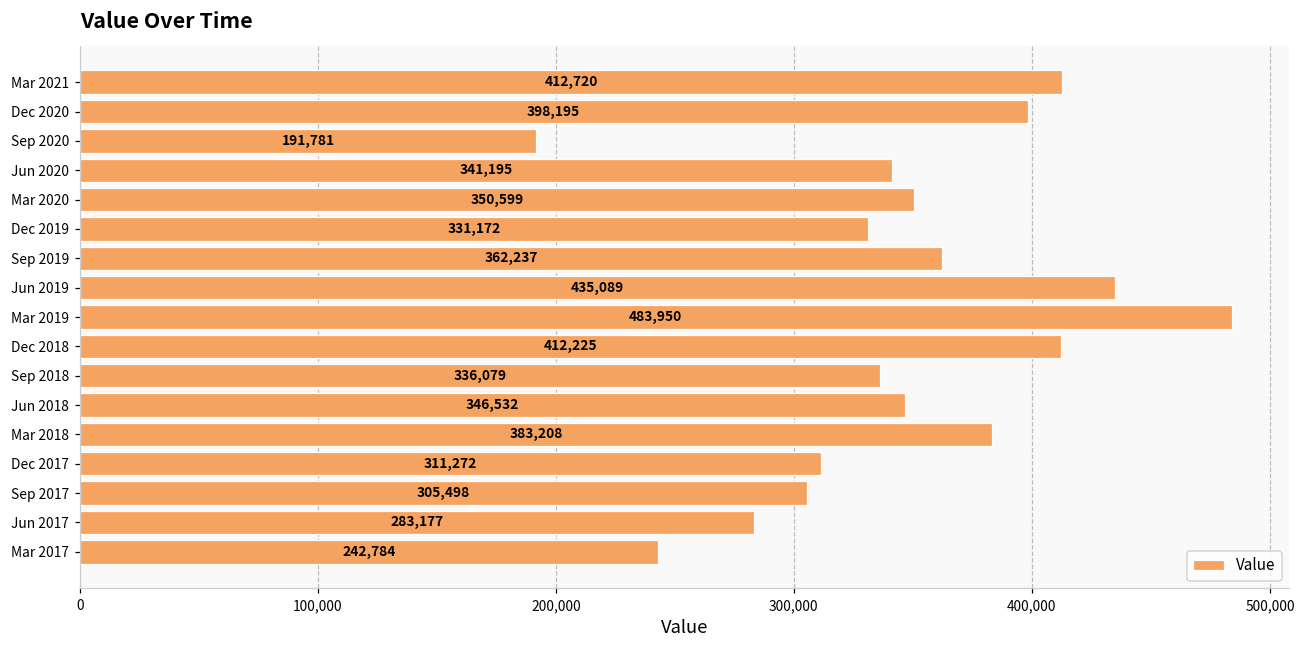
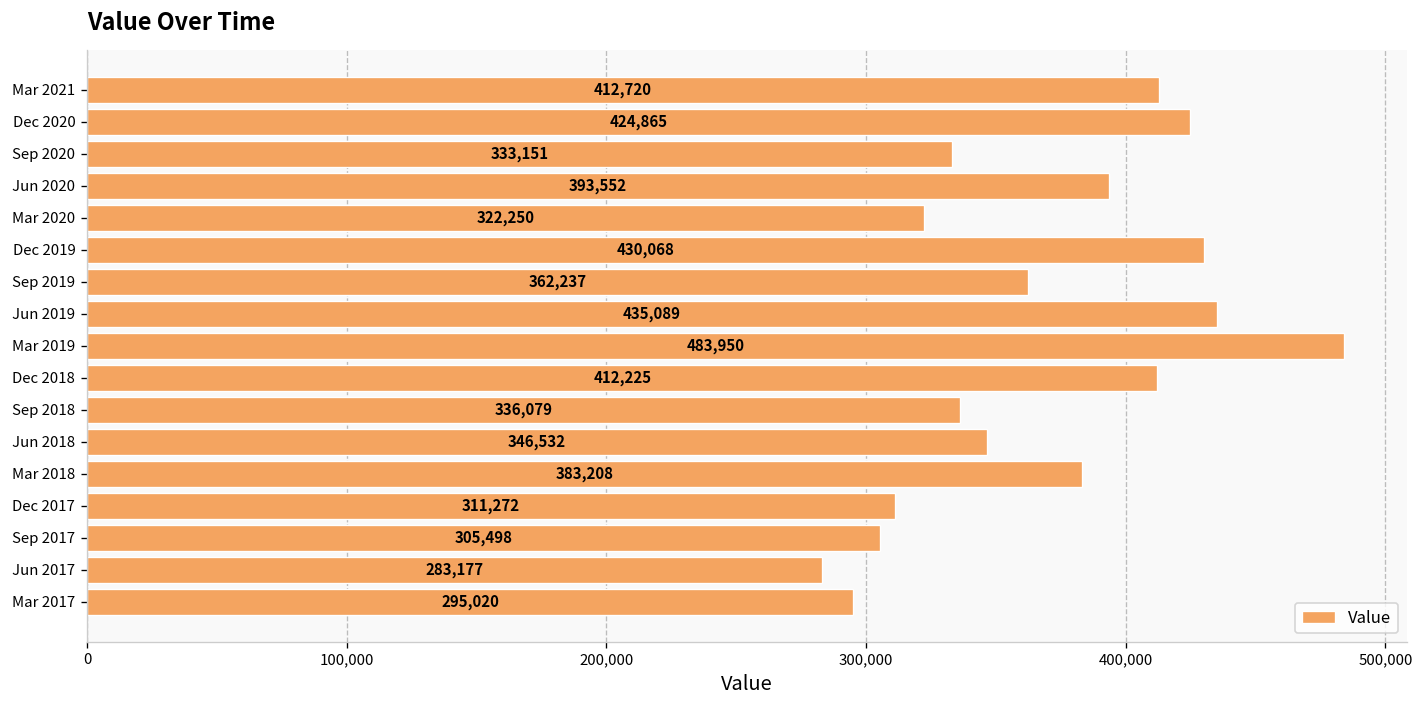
Dec 2020: 398,195 -> 424,865
Sep 2020: 191,781 -> 333,151
Jun 2020: 341,195 -> 393,552
Mar 2020: 350,599 -> 322,250
Dec 2019: 331,172 -> 430,068
Mar 2017: 242,784 -> 295,020
